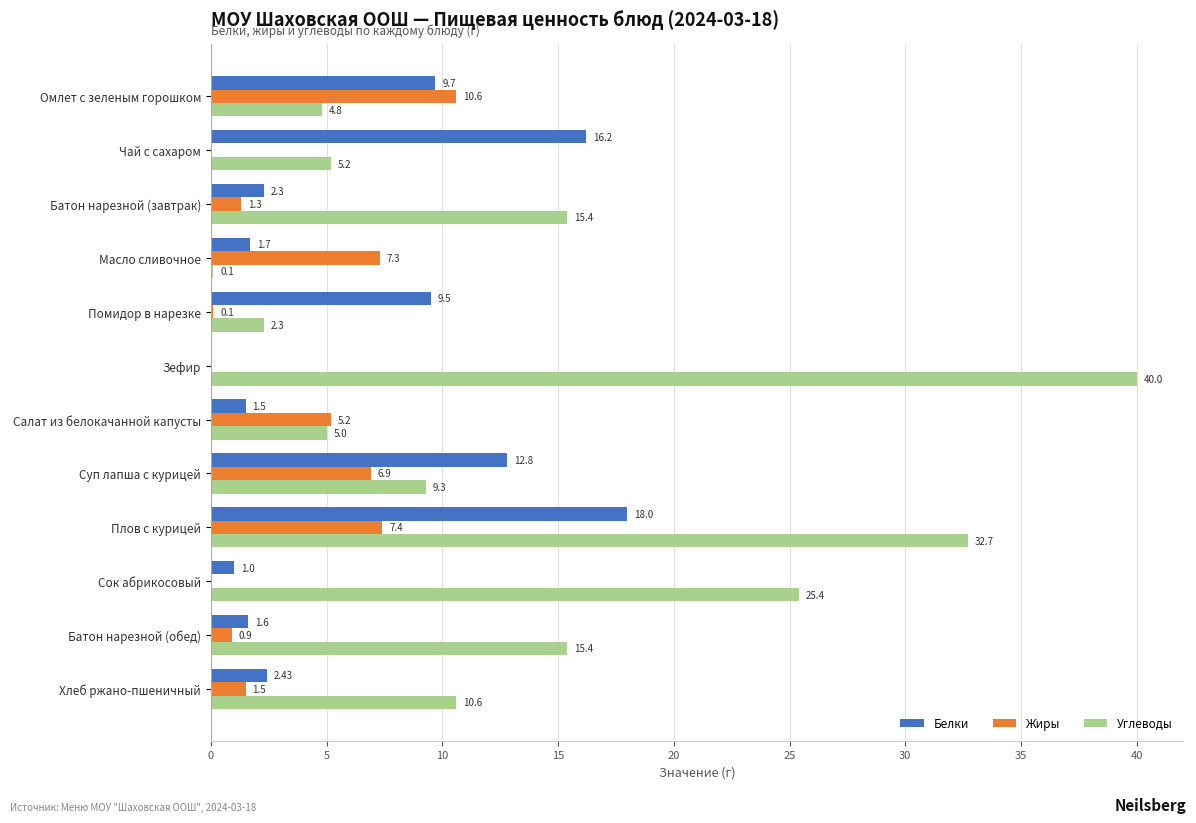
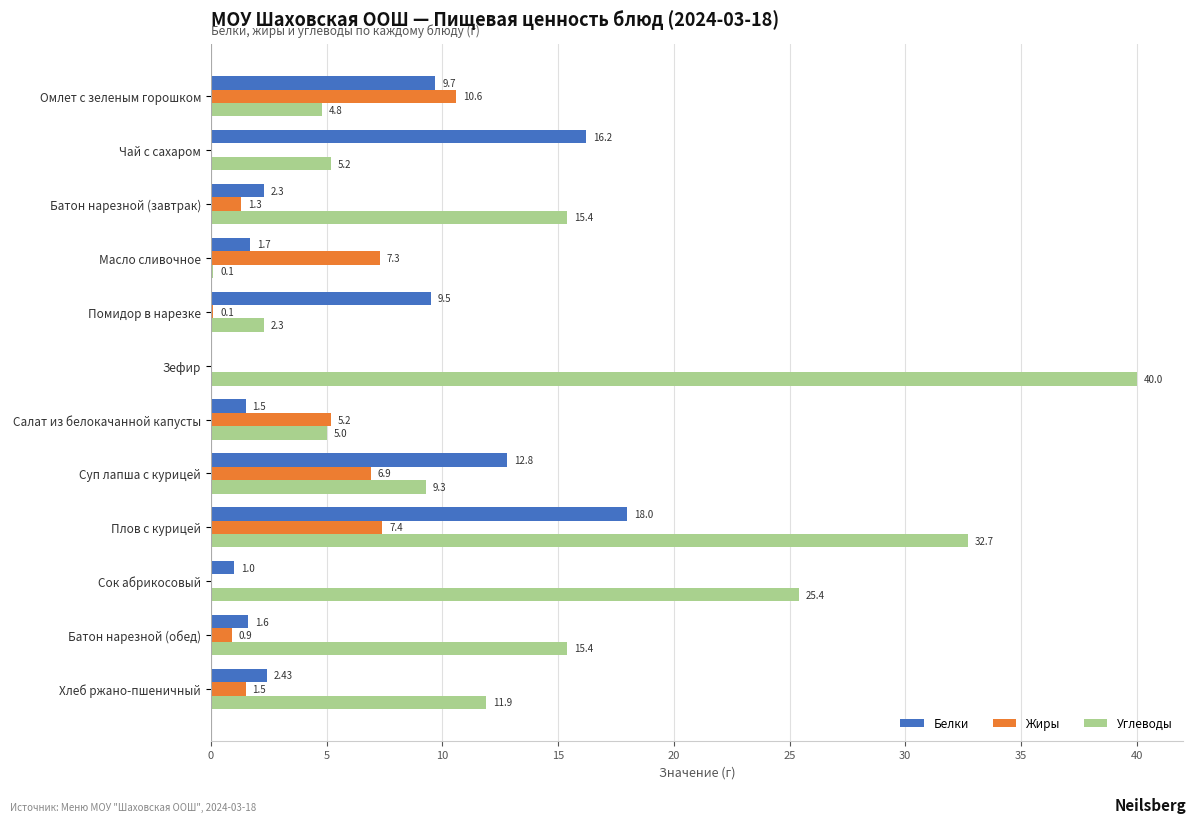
Углеводы, Хлеб ржано-пшеничный: 10.6 -> 11.9
